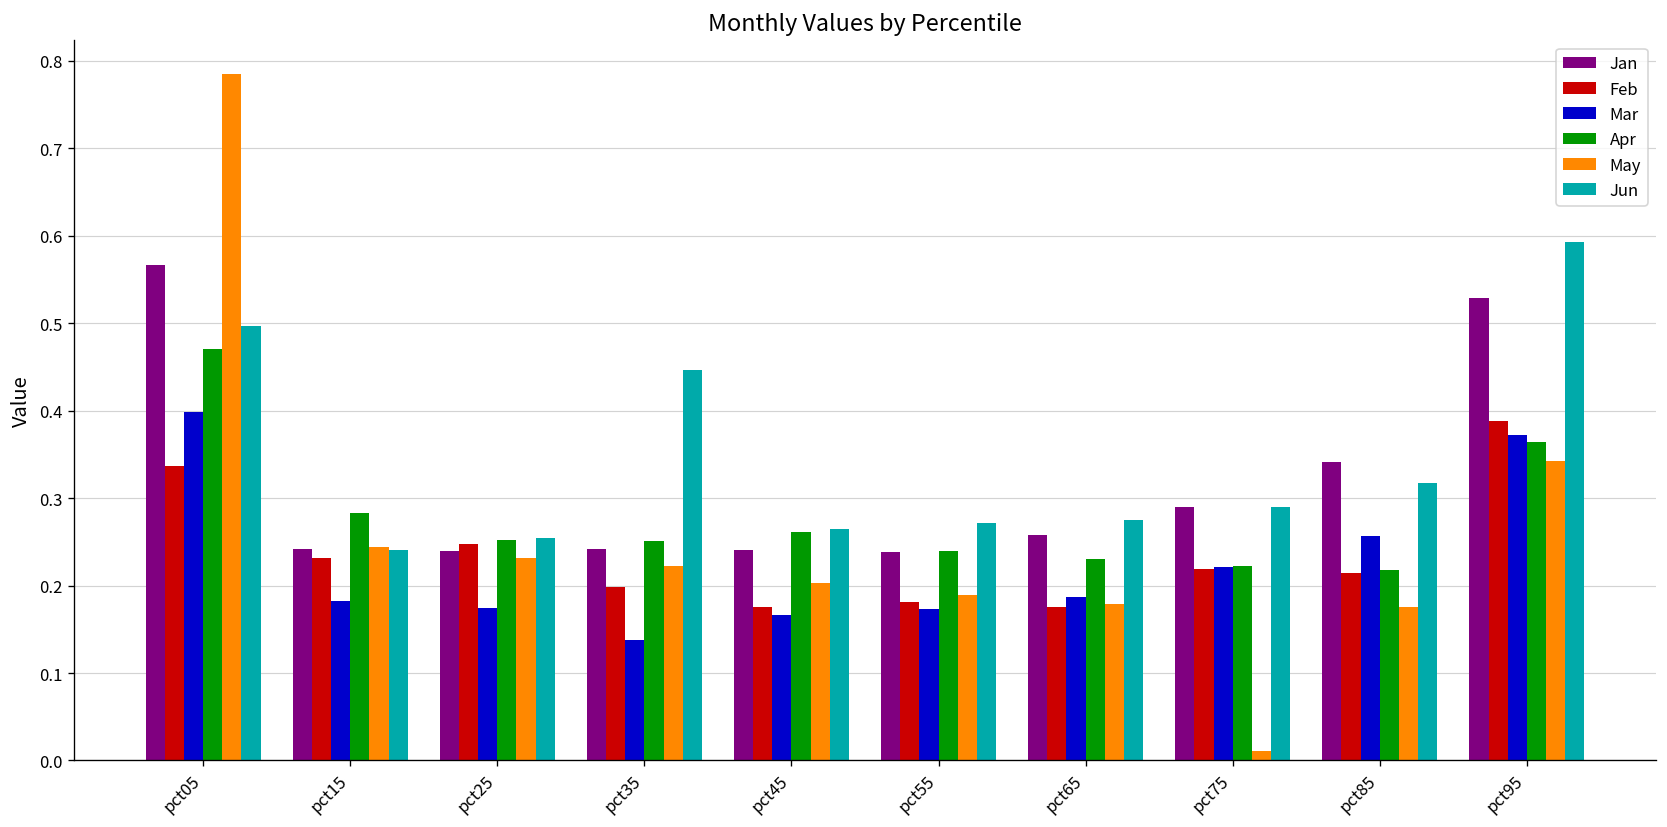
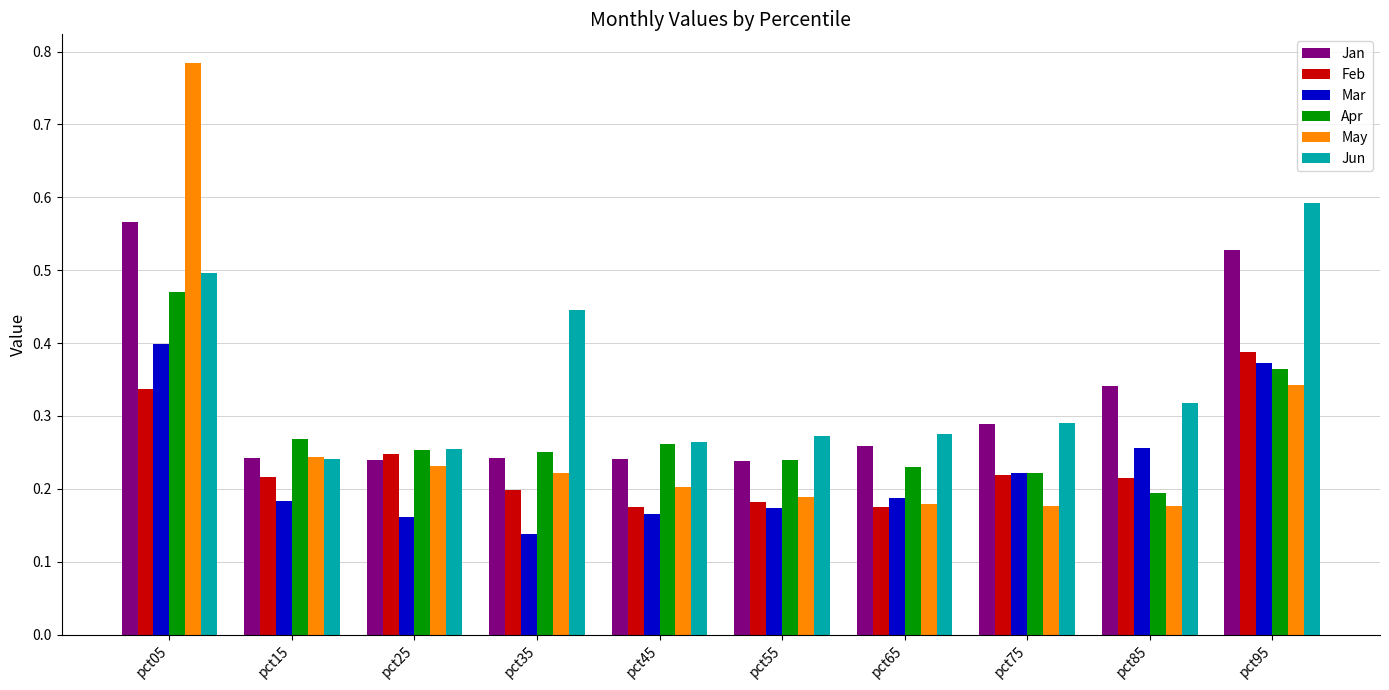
Feb, pct15: 0.23 -> 0.22
Apr, pct15: 0.28 -> 0.27
Mar, pct25: 0.17 -> 0.16
May, pct75: 0.01 -> 0.18
Apr, pct85: 0.22 -> 0.19
